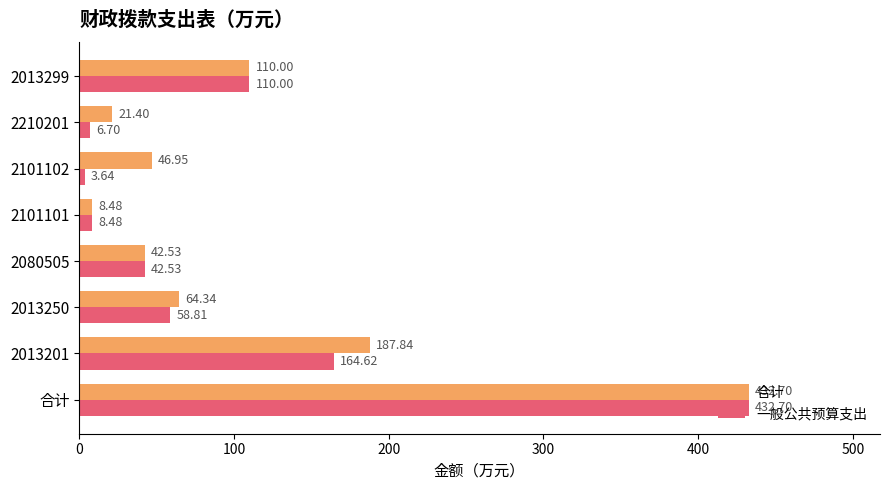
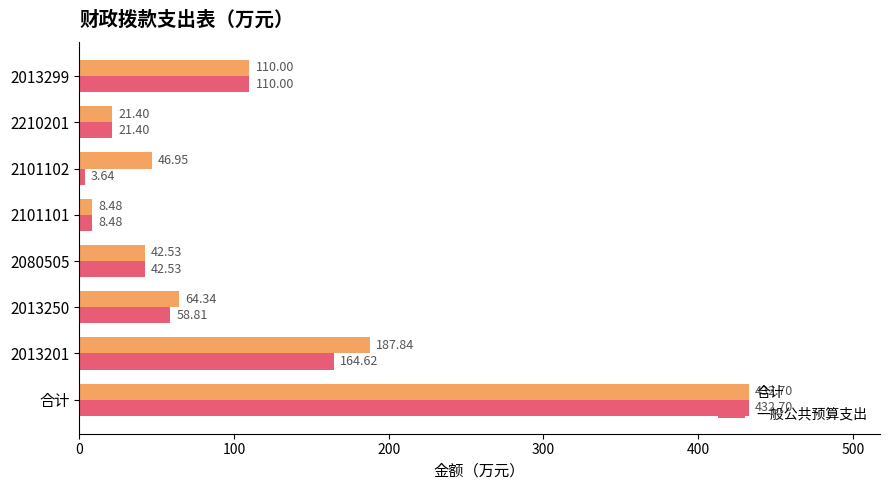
一般公共预算支出, 2210201: 6.70 -> 21.40
